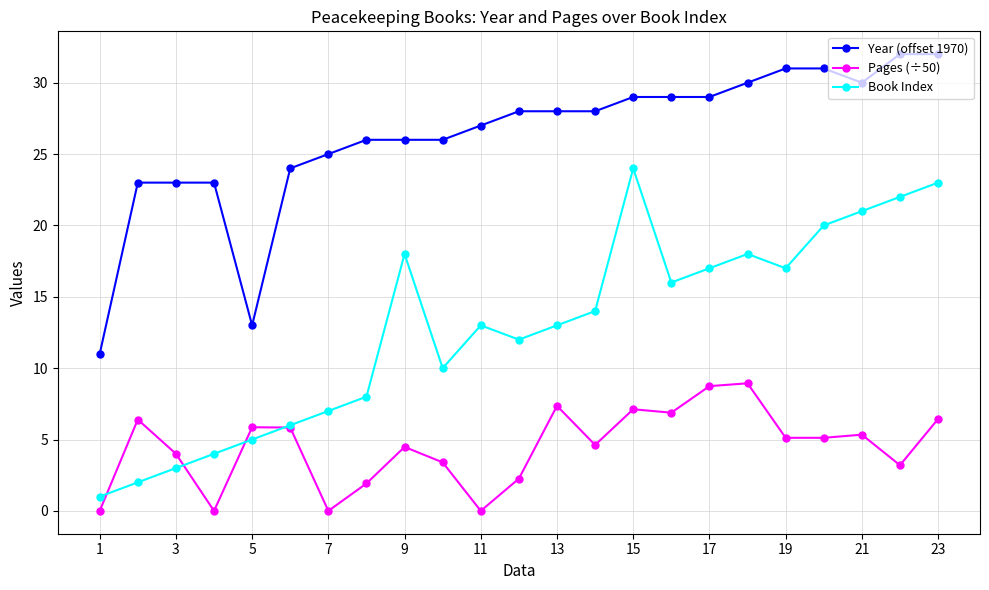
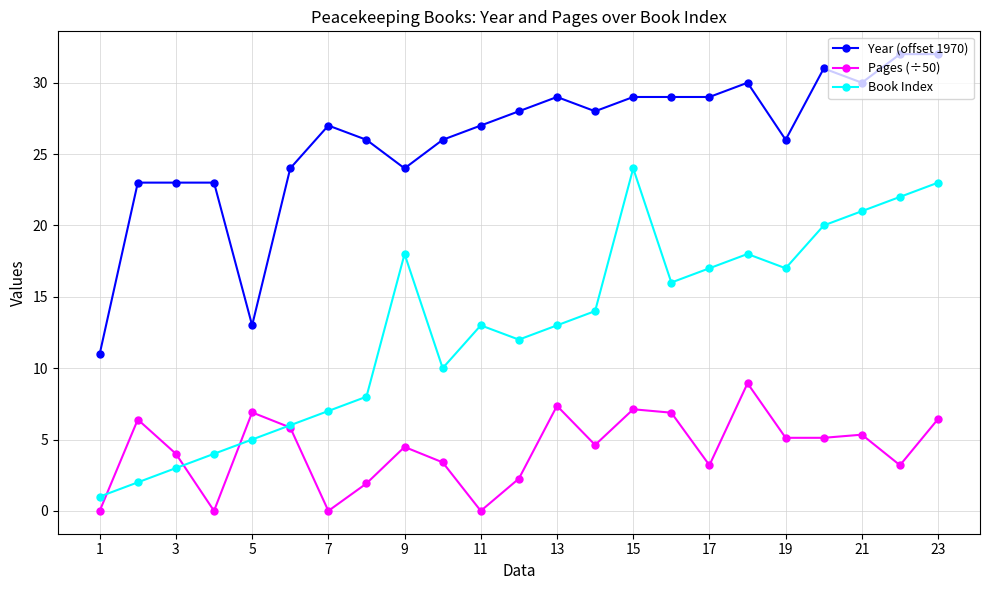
Pages (÷50), 5: 5.9 -> 6.9
Year (offset 1970), 7: 25.0 -> 27.0
Year (offset 1970), 9: 26.0 -> 24.0
Year (offset 1970), 13: 28.0 -> 29.0
Pages (÷50), 17: 8.7 -> 3.2
Year (offset 1970), 19: 31.0 -> 26.0
